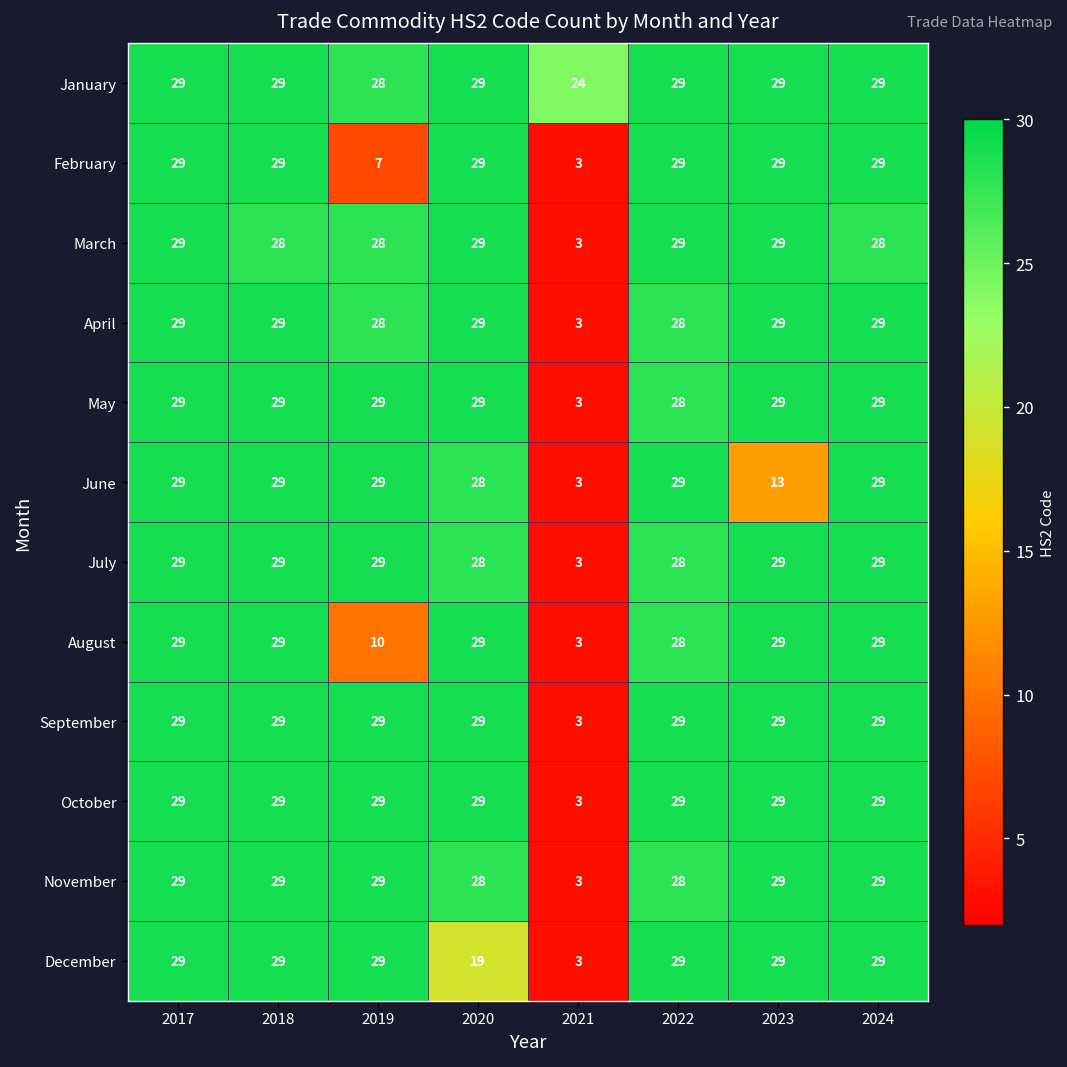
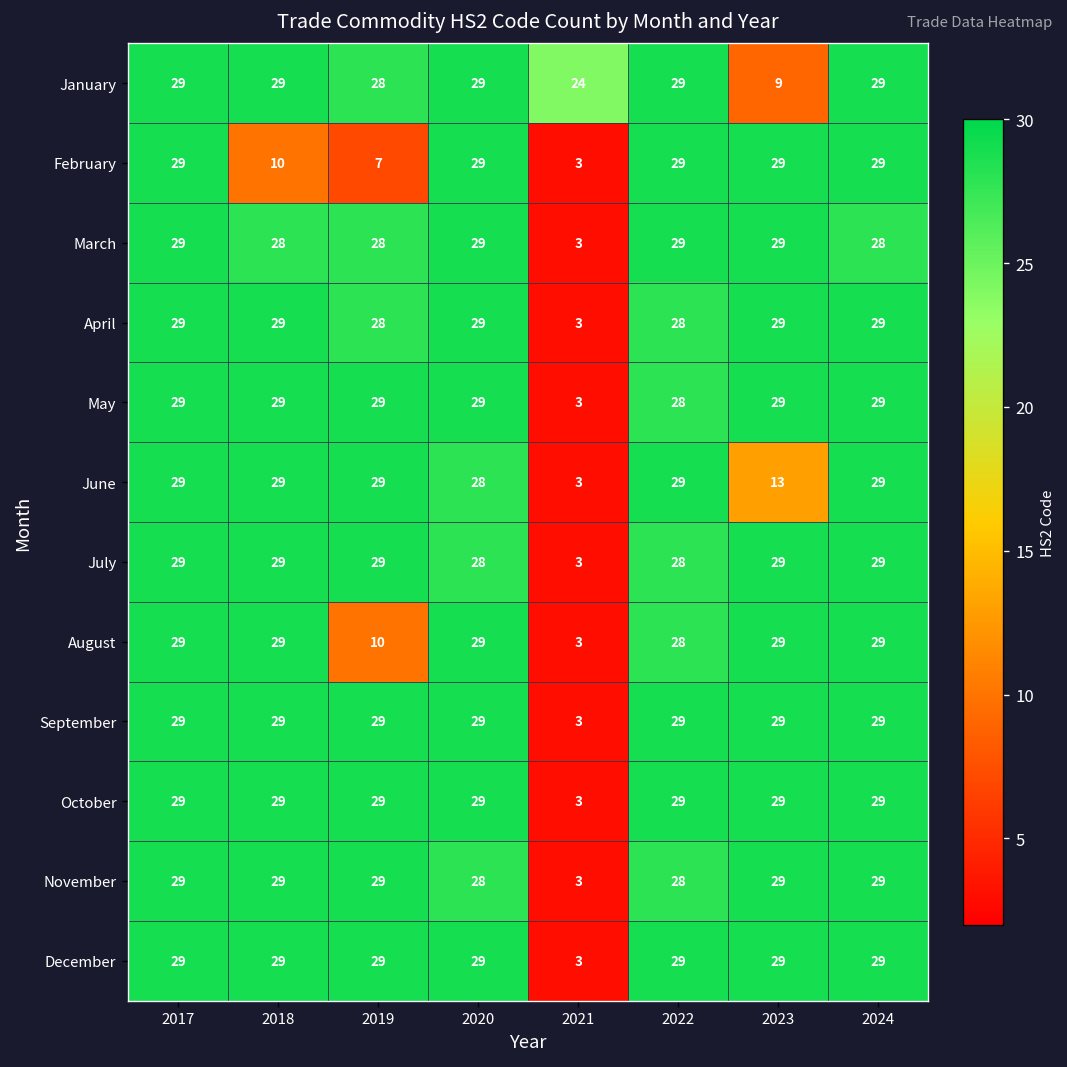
January, 2023: 29 -> 9
February, 2018: 29 -> 10
December, 2020: 19 -> 29
